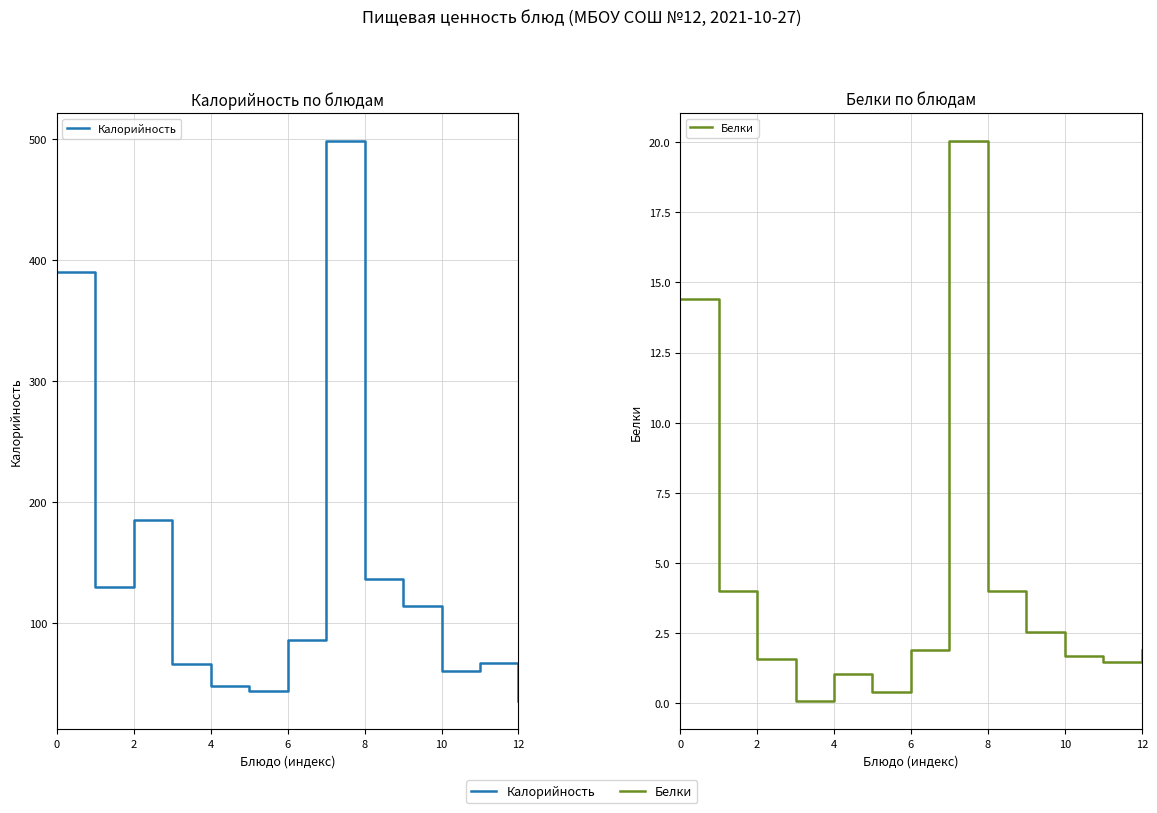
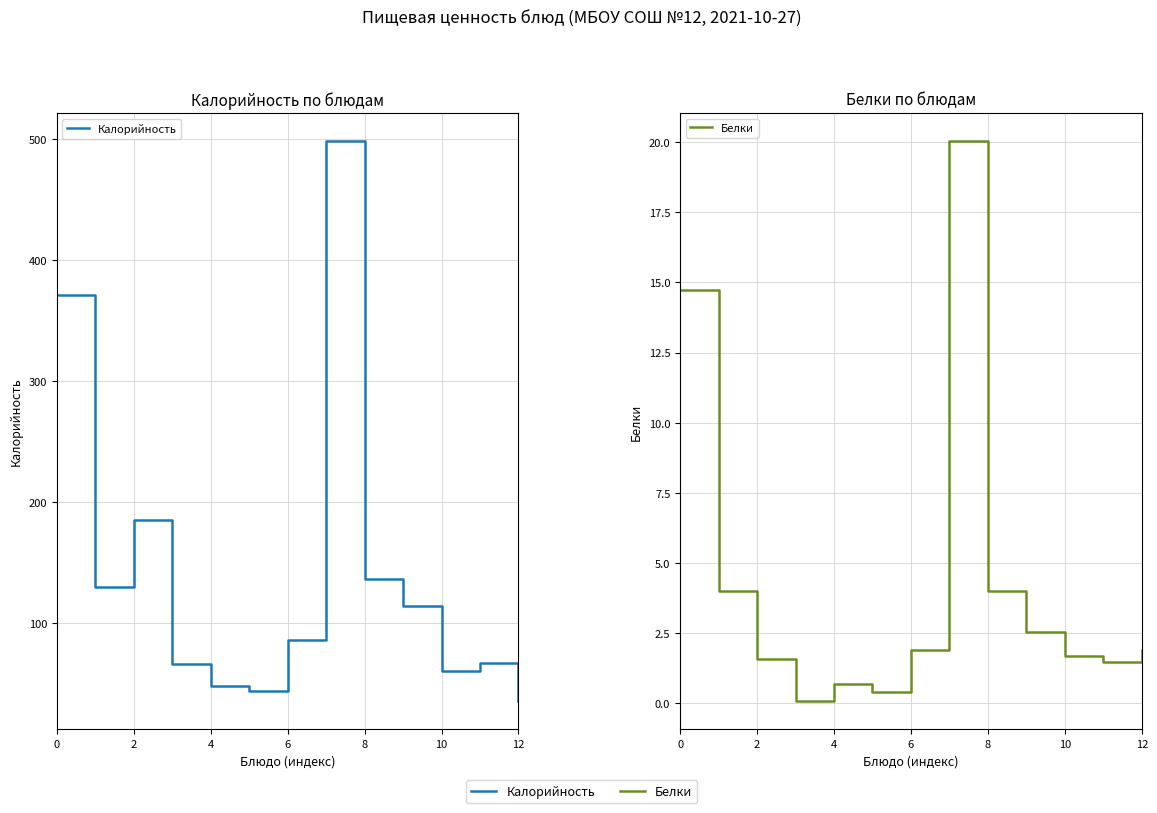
Калорийность по блюдам, 0: 390 -> 371
Белки по блюдам, 0: 14.4 -> 14.7
Белки по блюдам, 4: 1.1 -> 0.7
